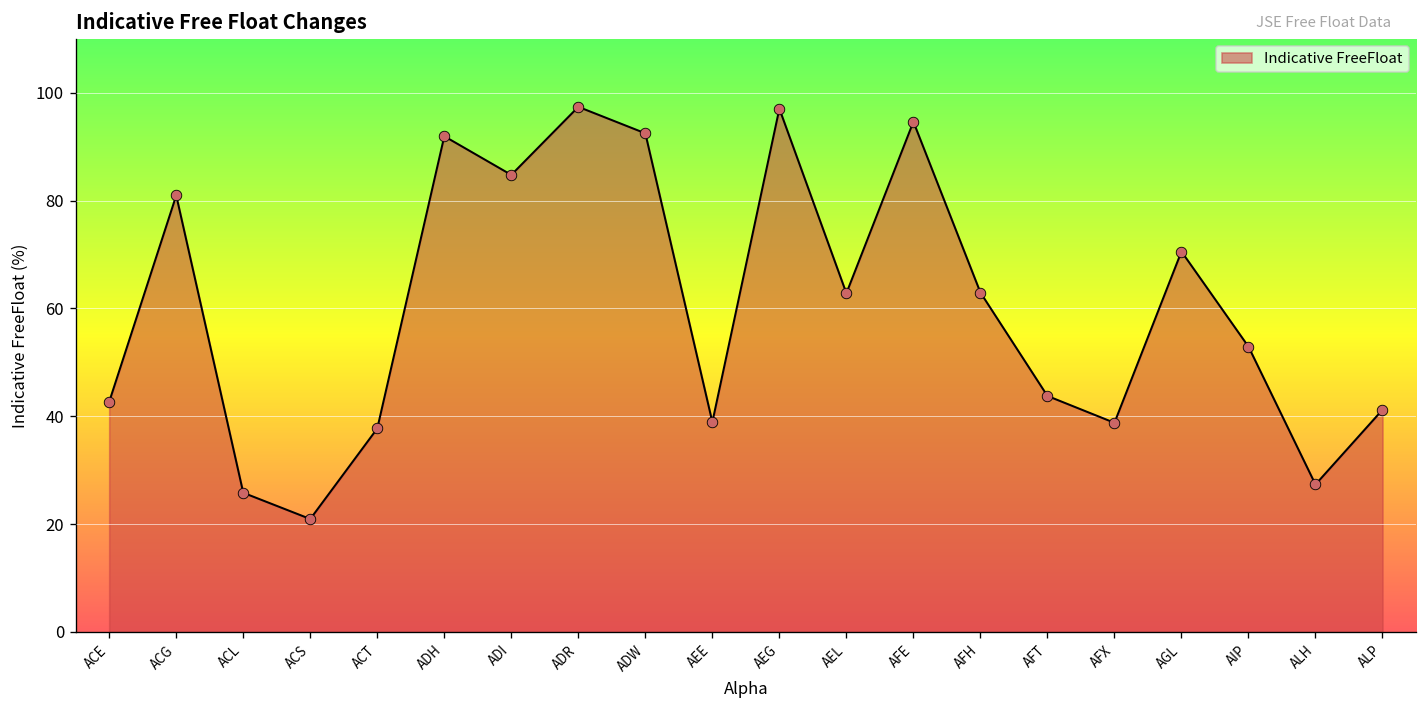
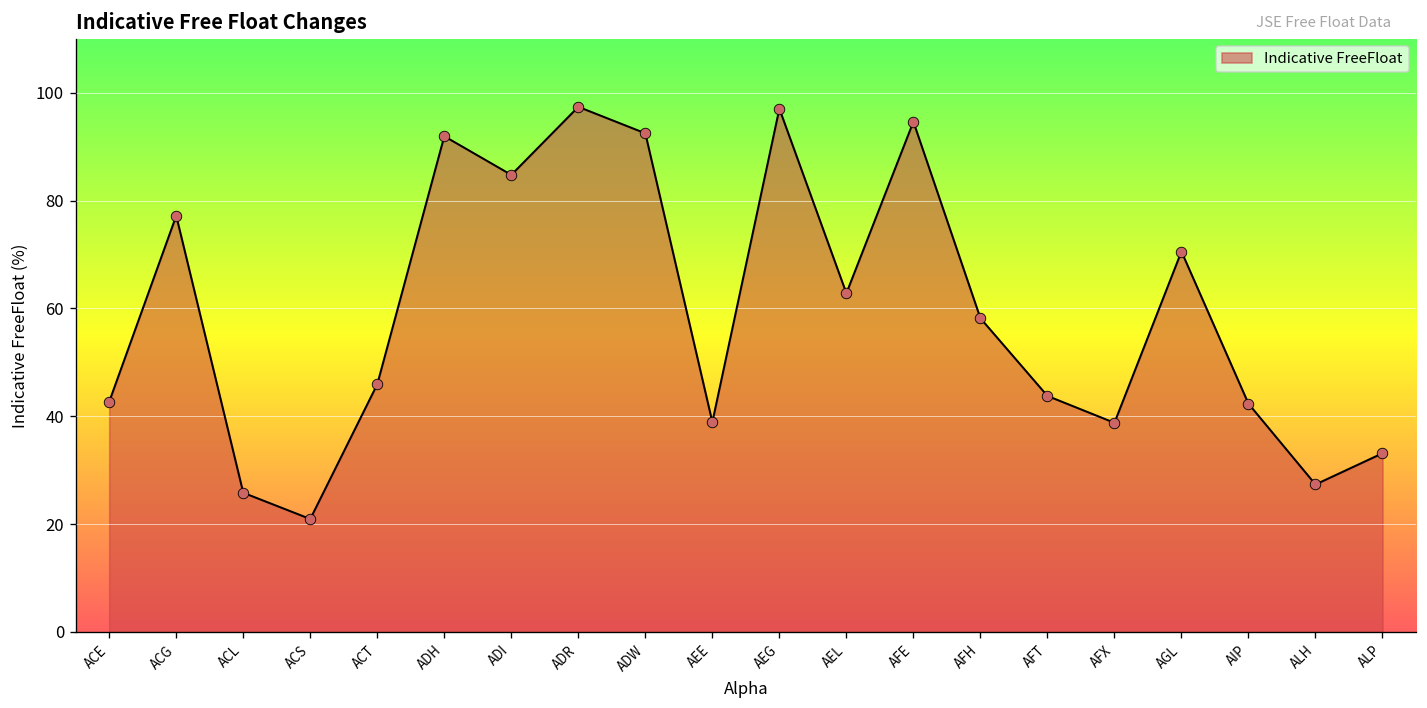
ACG: 81 -> 77
ACT: 38 -> 46
AFH: 63 -> 58
AIP: 53 -> 42
ALP: 41 -> 33
